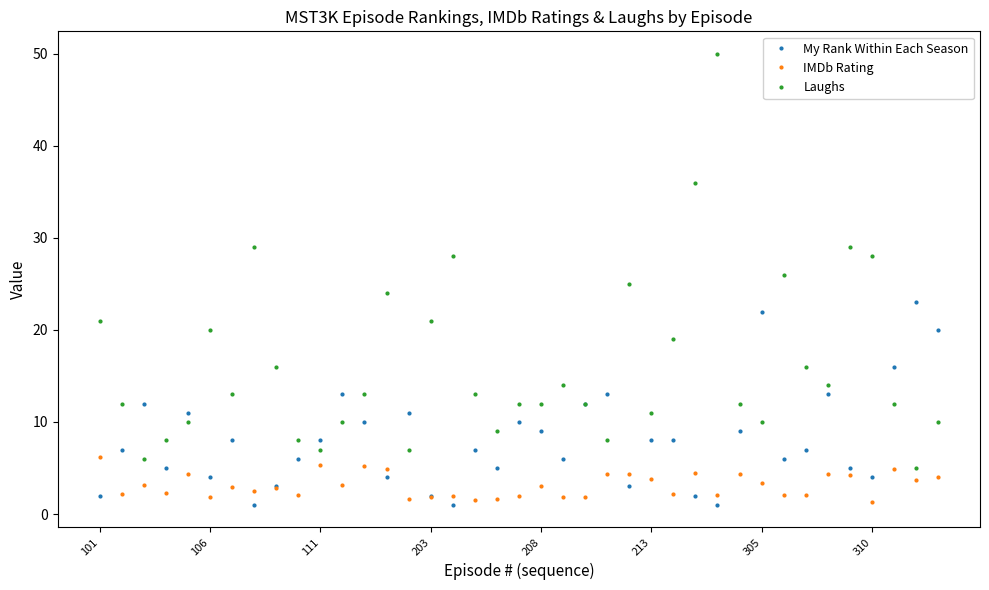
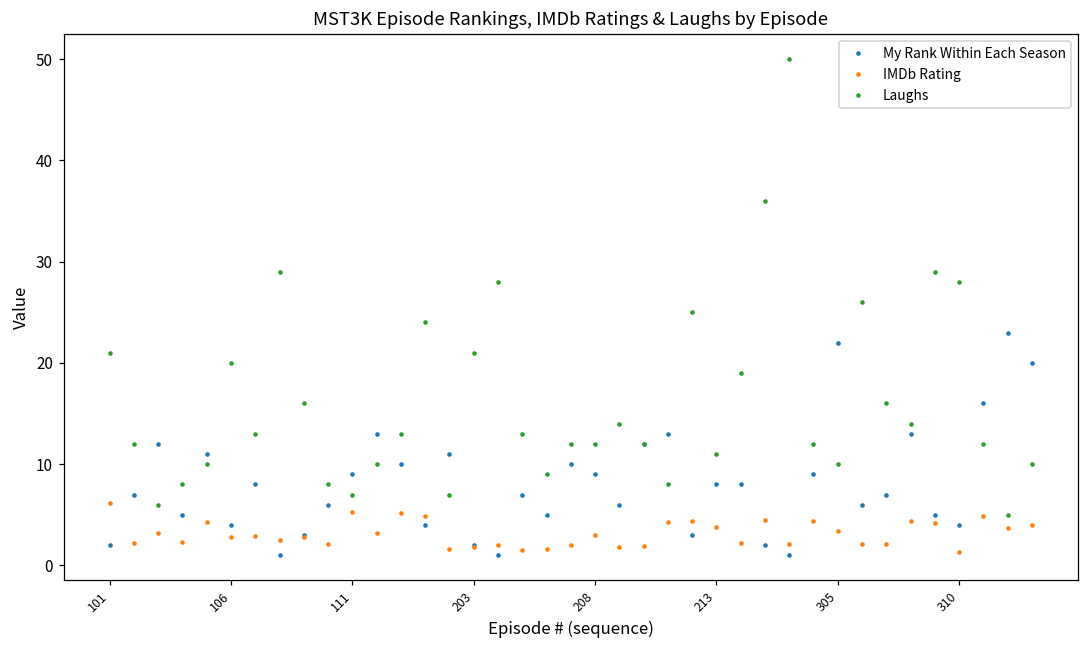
IMDb Rating, 106: 2 -> 3
My Rank Within Each Season, 111: 8 -> 9
